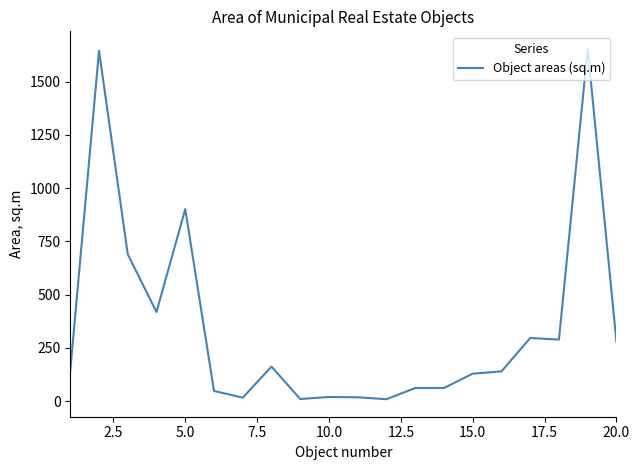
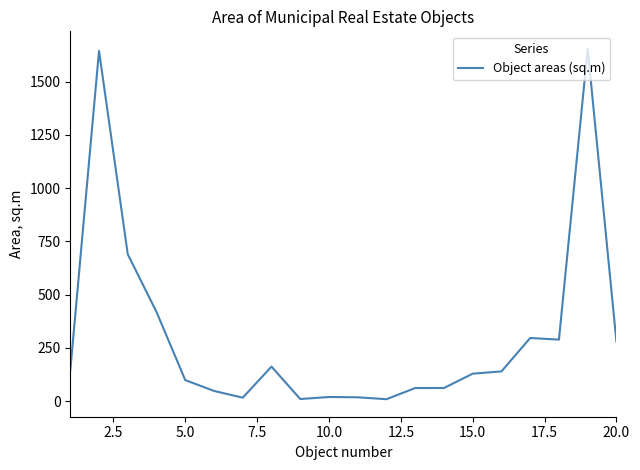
5.0: 900 -> 100
